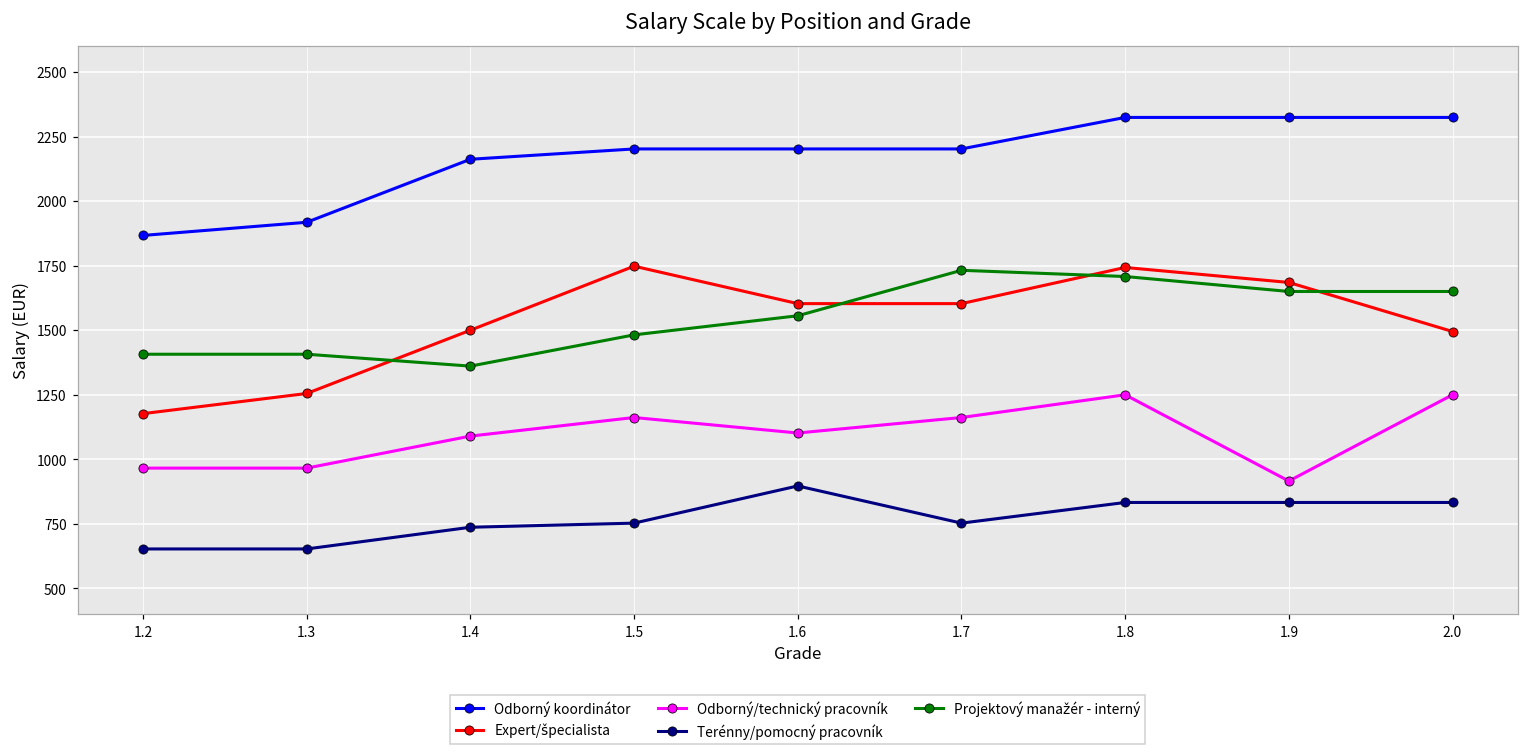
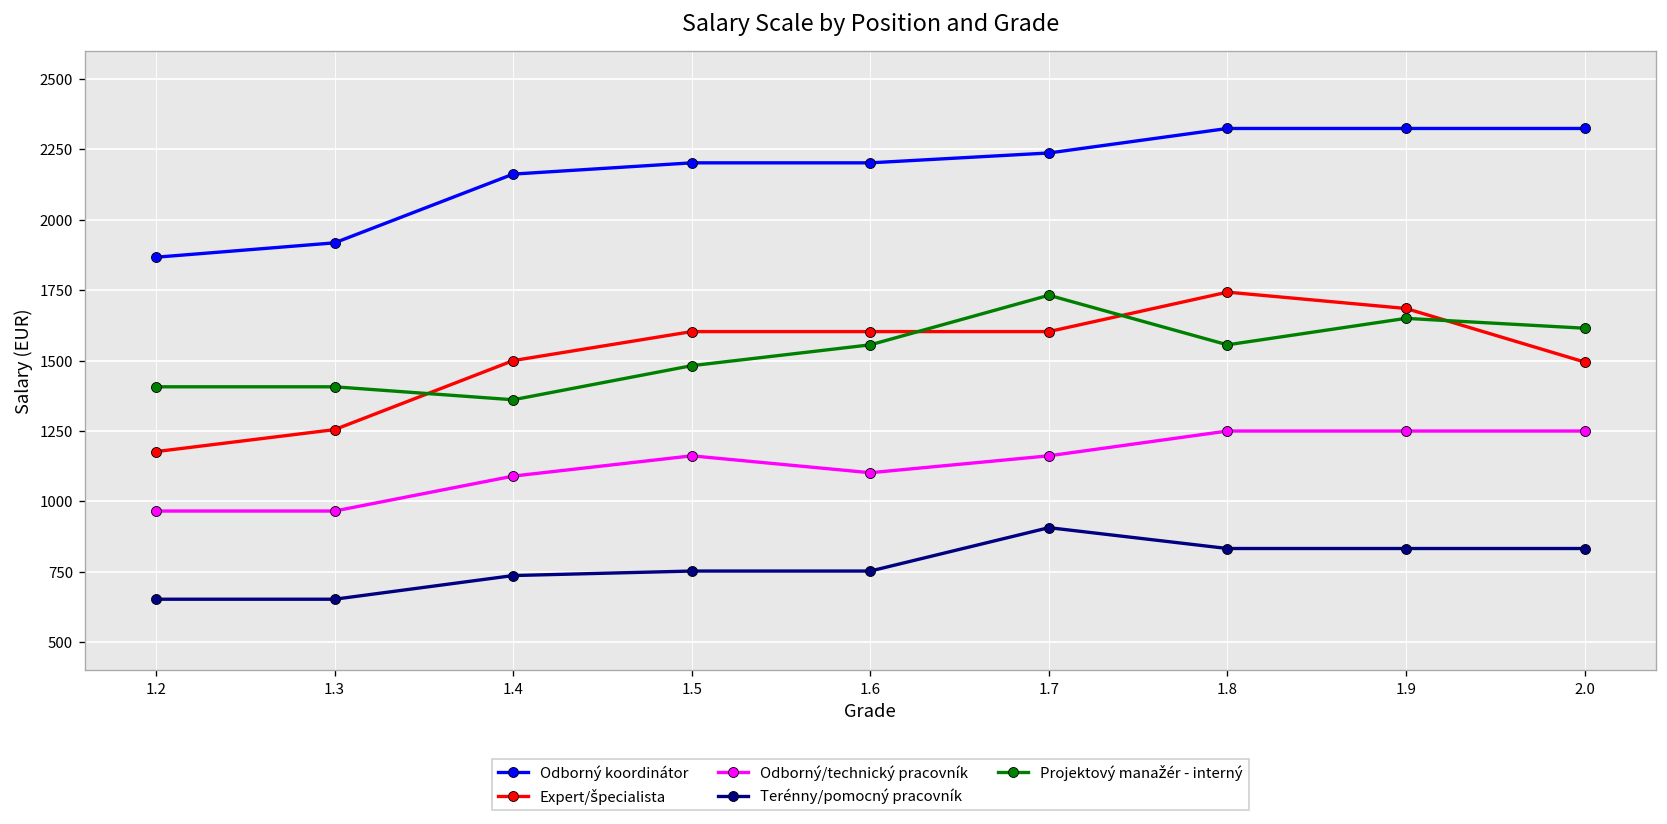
Expert/špecialista, 1.5: 1750 -> 1600
Terénny/pomocný pracovník, 1.6: 900 -> 750
Odborný koordinátor, 1.7: 2200 -> 2240
Terénny/pomocný pracovník, 1.7: 750 -> 910
Projektový manažér - interný, 1.8: 1710 -> 1560
Odborný/technický pracovník, 1.9: 920 -> 1250
Projektový manažér - interný, 2.0: 1650 -> 1620
